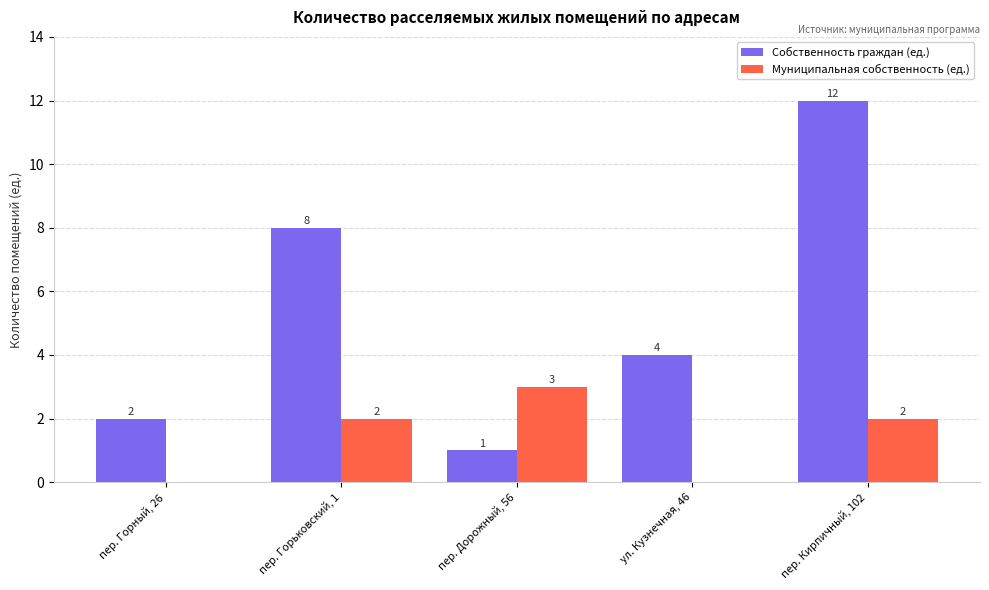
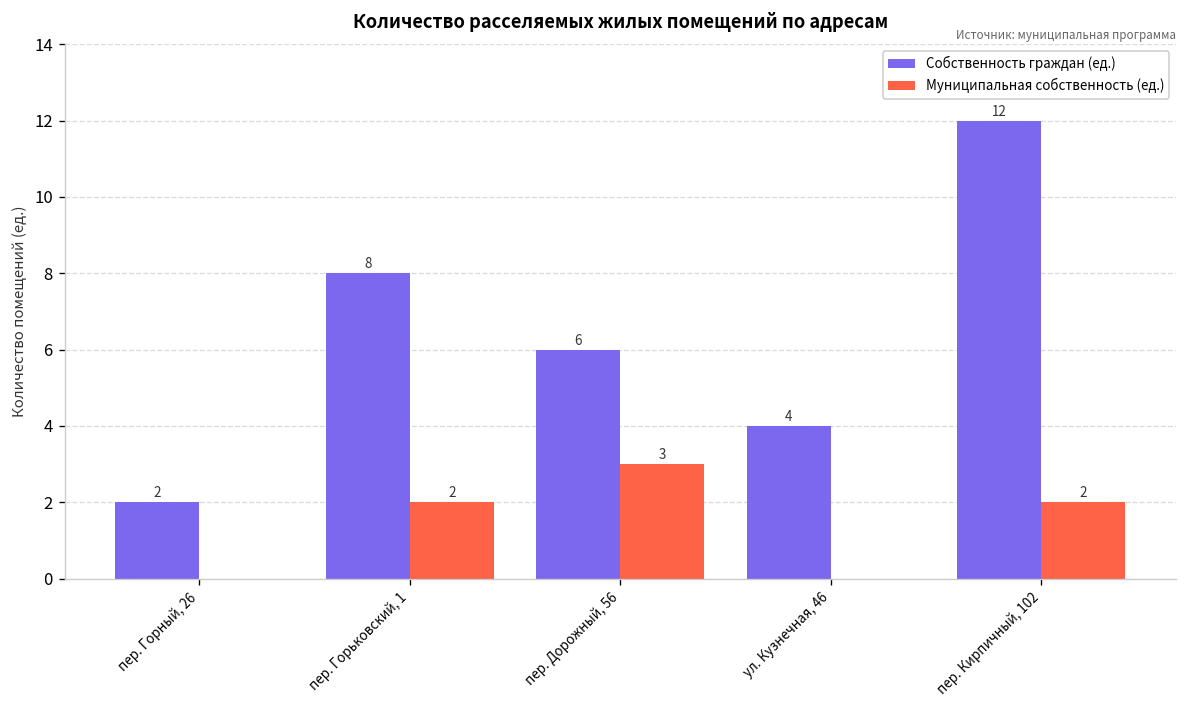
Собственность граждан (ед.), пер. Дорожный, 56: 1 -> 6
